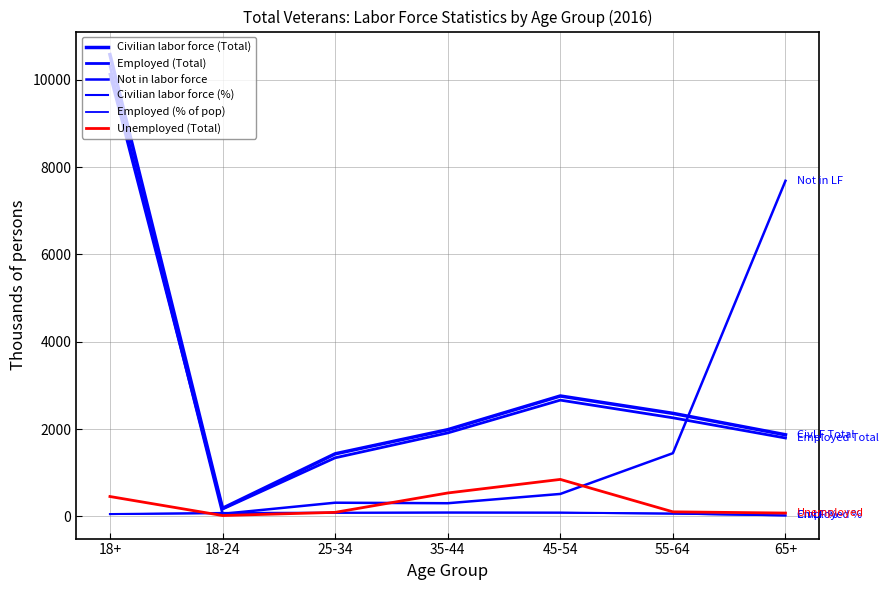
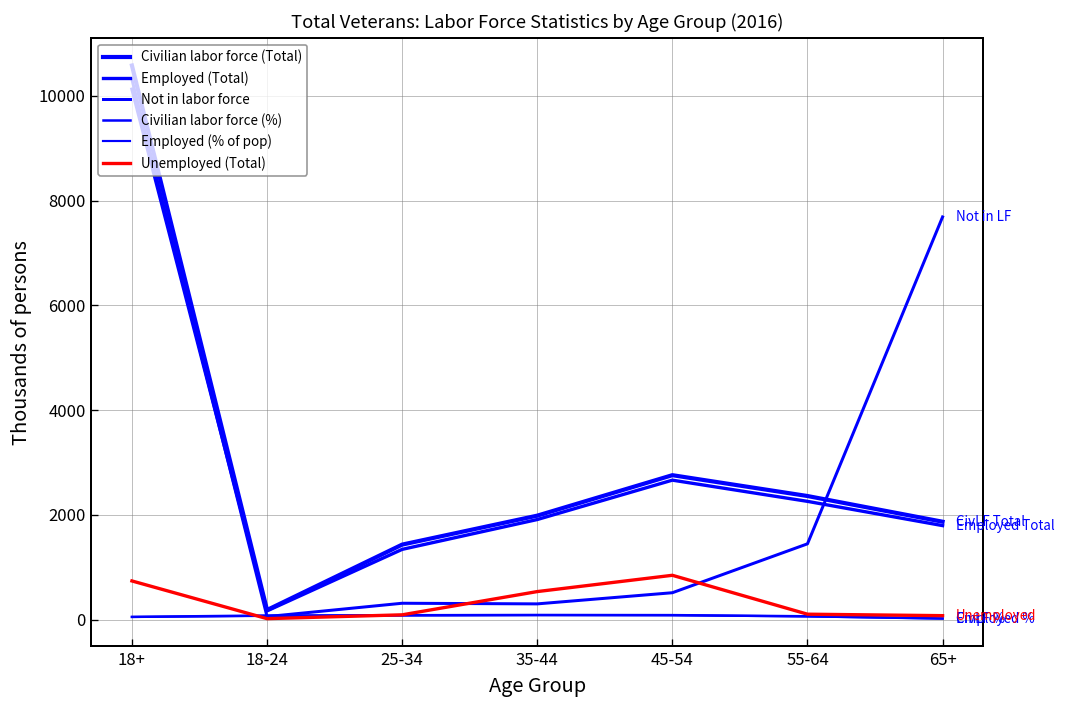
Unemployed (Total), 18+: 500 -> 700
